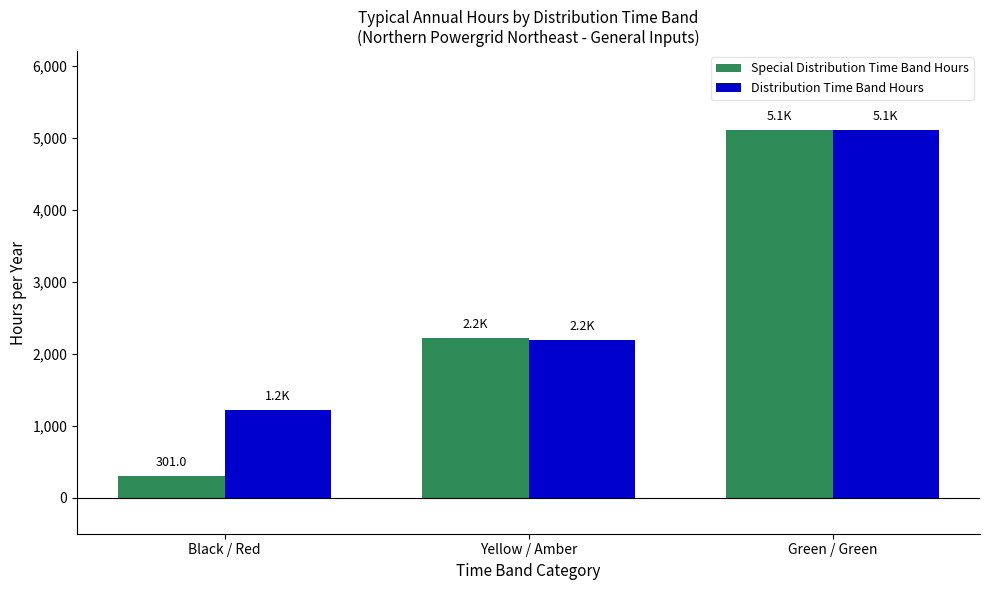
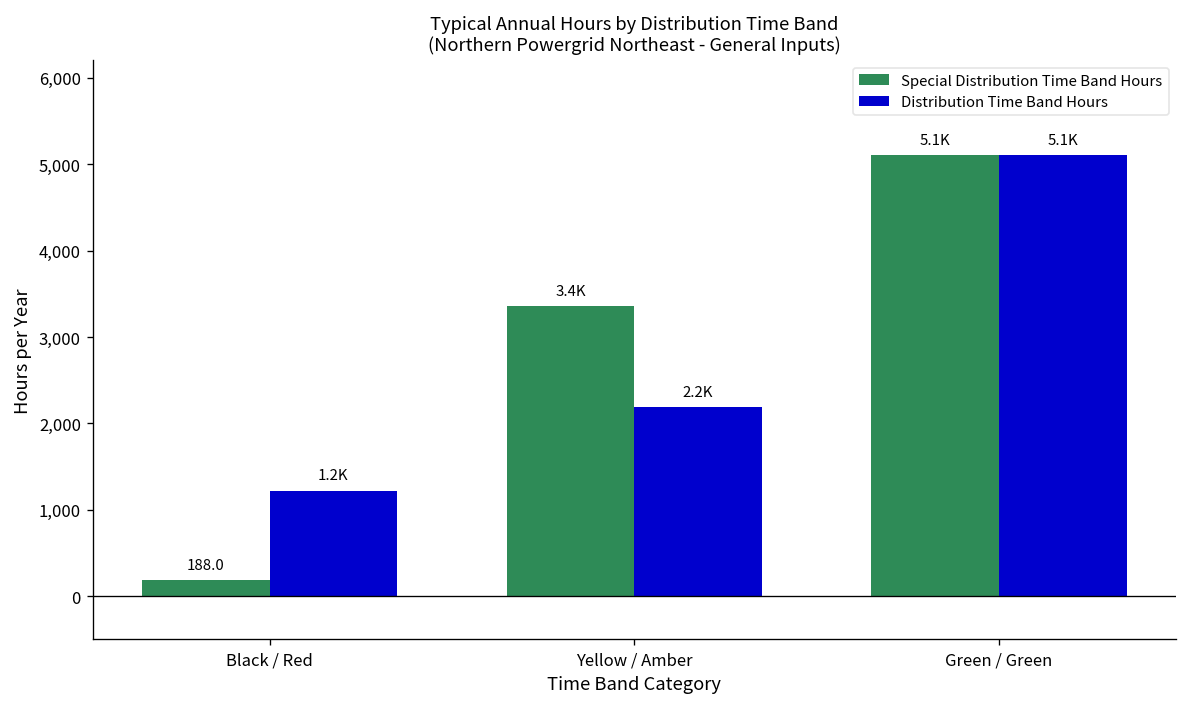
Special Distribution Time Band Hours, Black / Red: 301.0 -> 188.0
Special Distribution Time Band Hours, Yellow / Amber: 2.2K -> 3.4K
